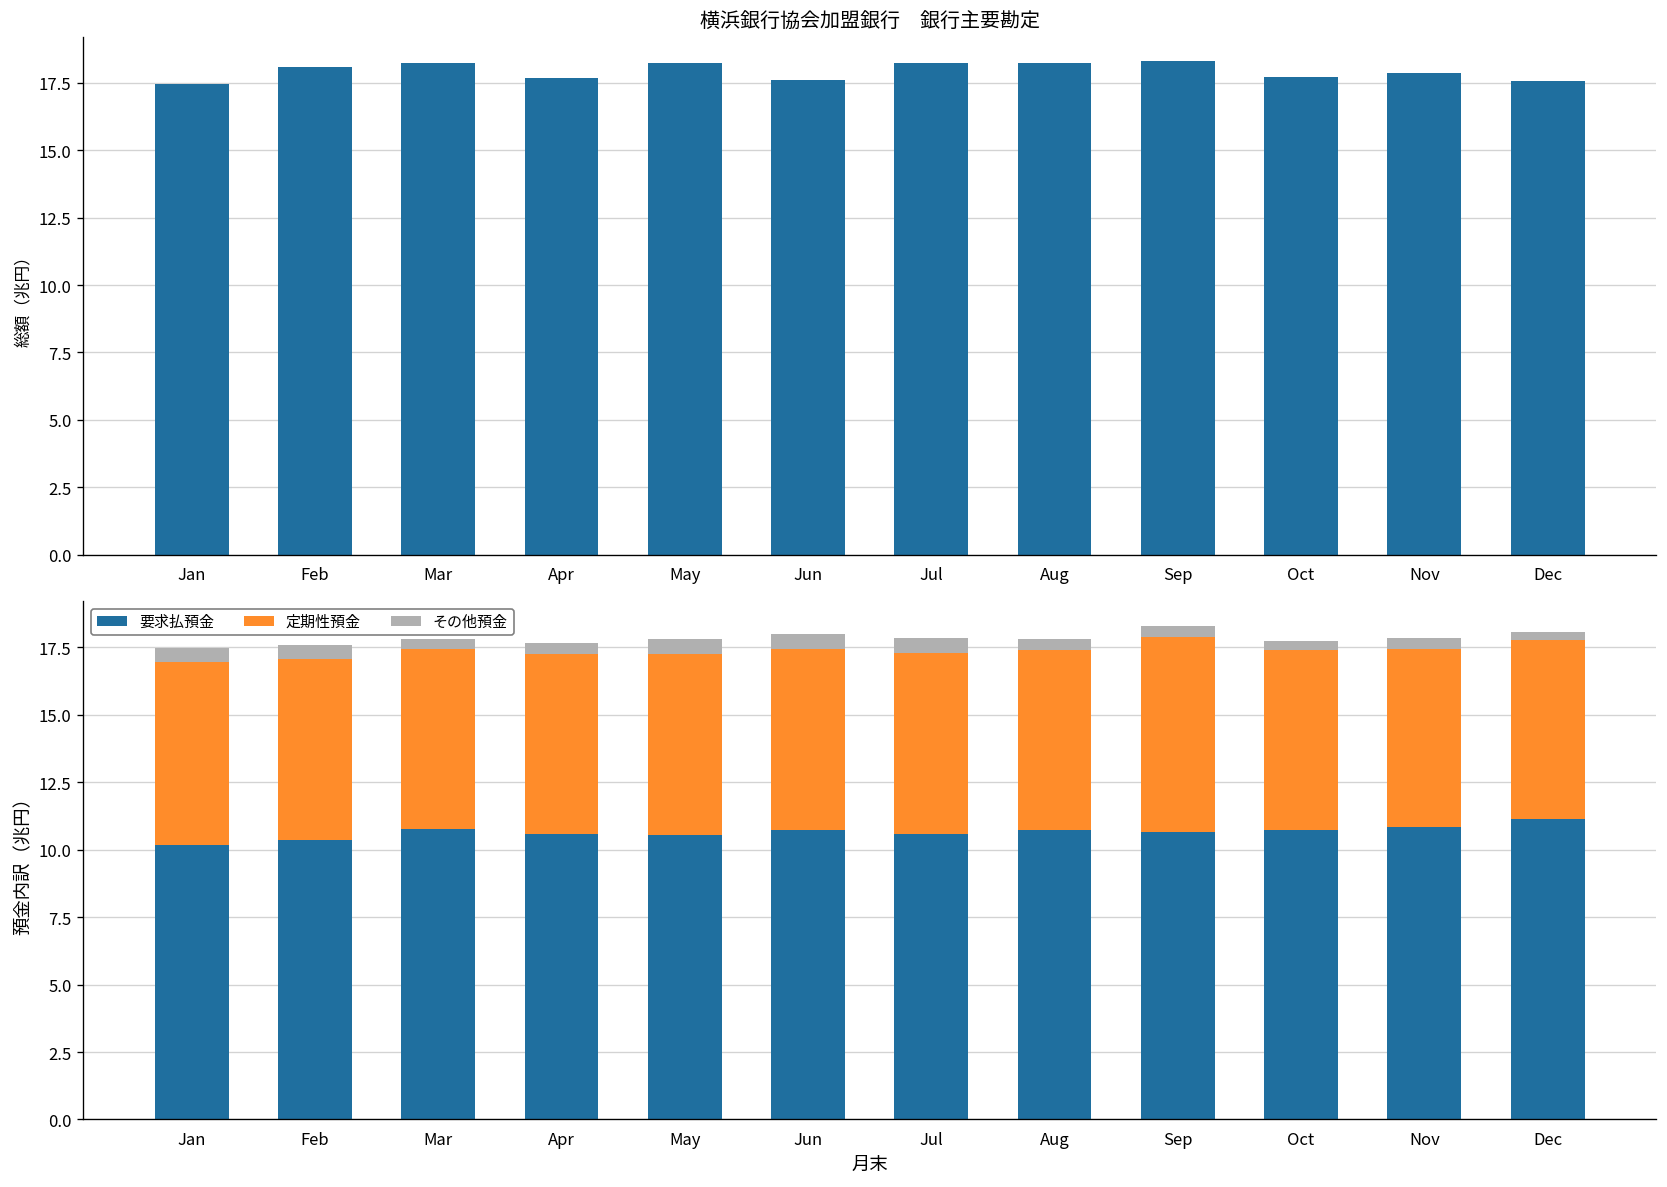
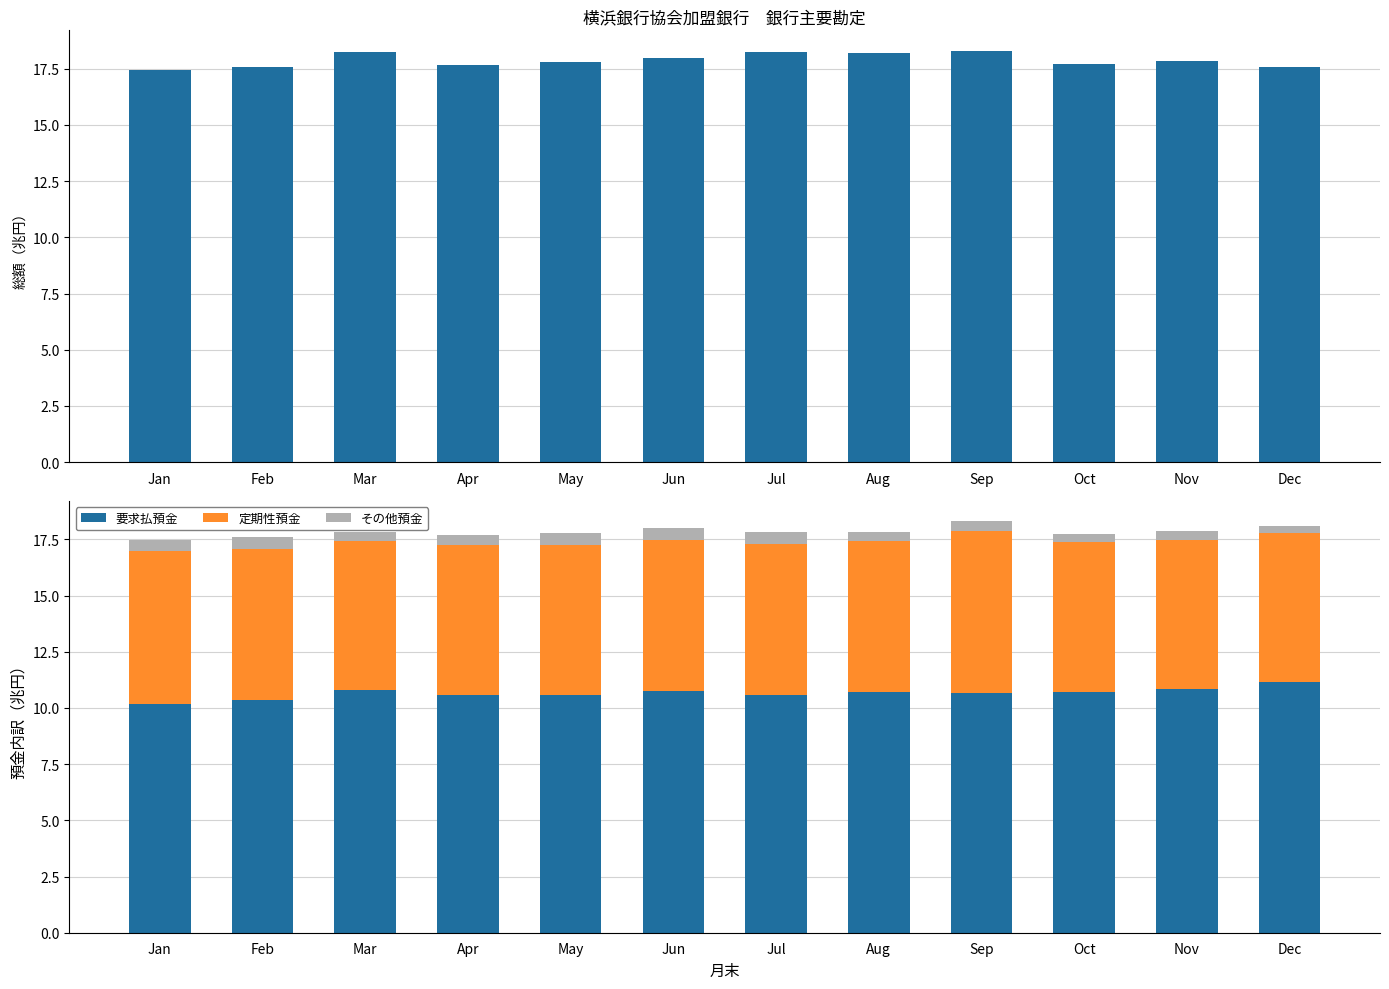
横浜銀行協会加盟銀行 銀行主要勘定, Feb: 18.1 -> 17.6
横浜銀行協会加盟銀行 銀行主要勘定, May: 18.2 -> 17.8
横浜銀行協会加盟銀行 銀行主要勘定, Jun: 17.6 -> 18.0
